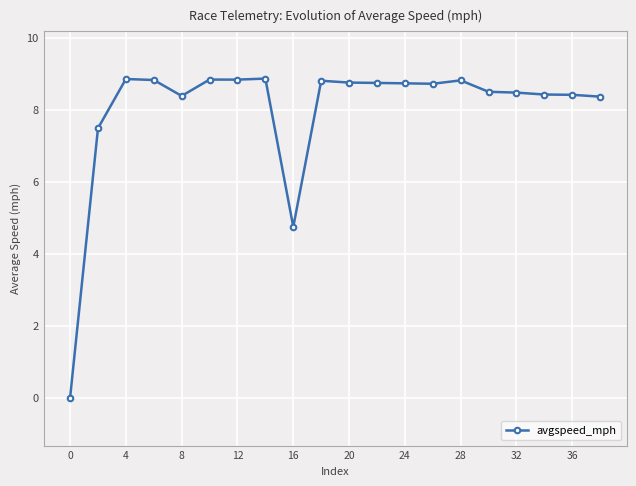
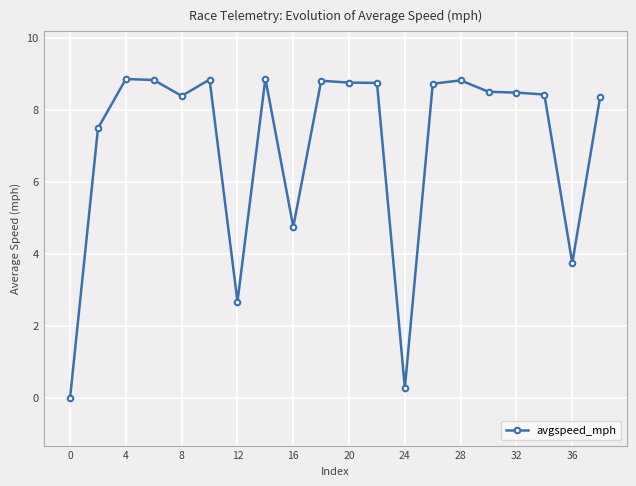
12: 8.8 -> 2.7
24: 8.7 -> 0.3
36: 8.4 -> 3.7
